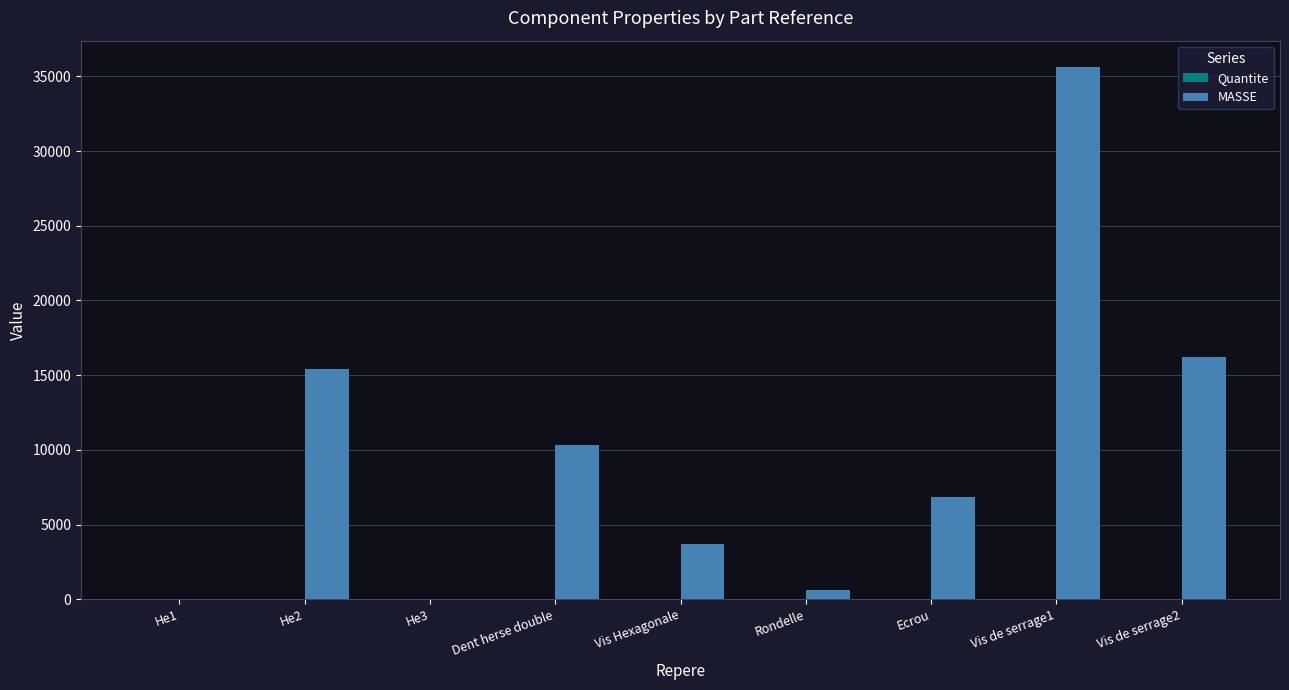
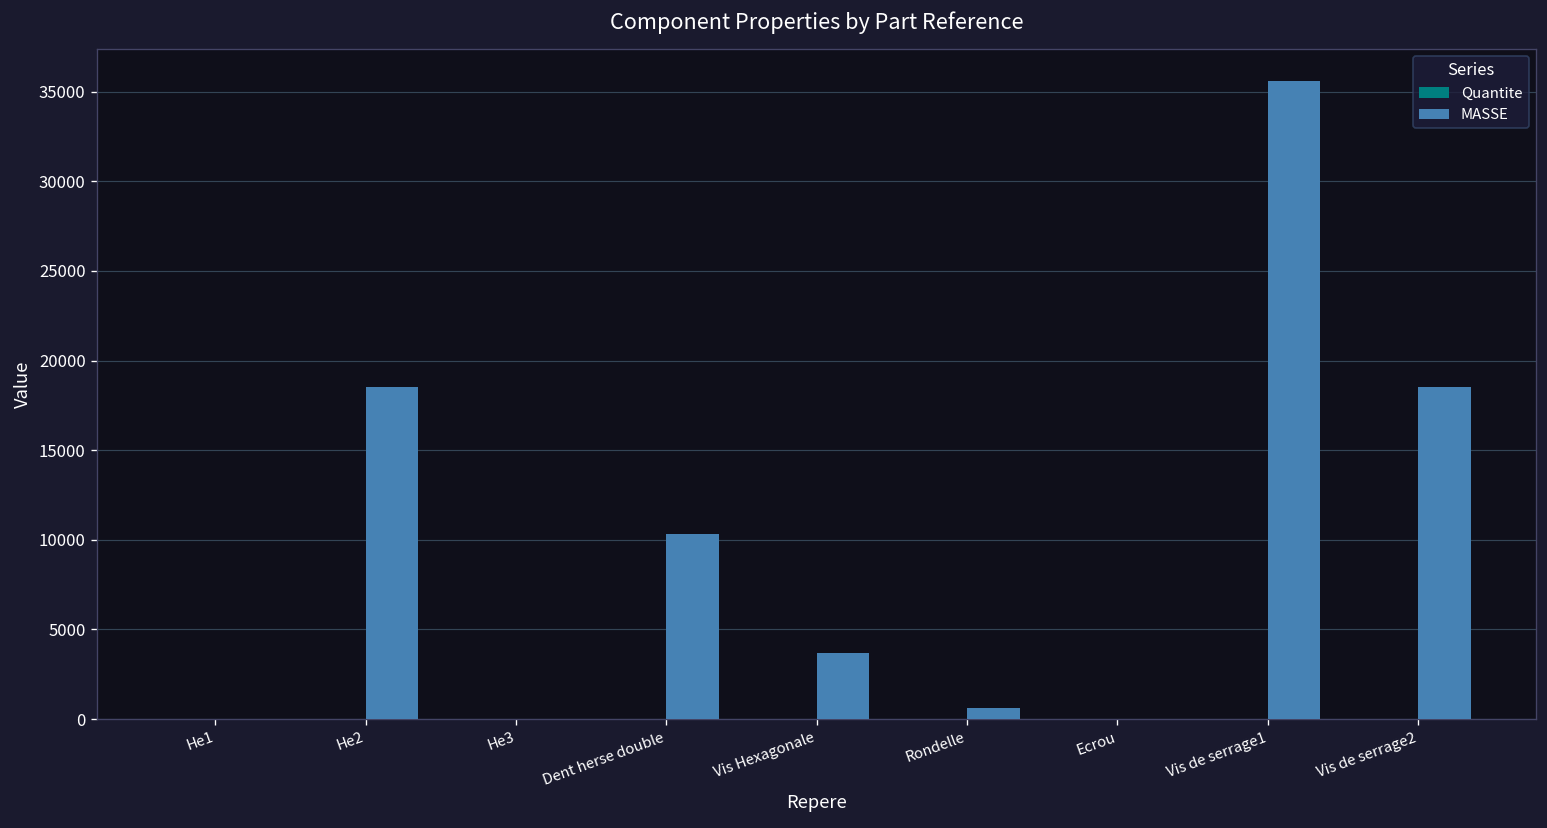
MASSE, He2: 15400 -> 18500
MASSE, Ecrou: 6900 -> 0
MASSE, Vis de serrage2: 16200 -> 18500
